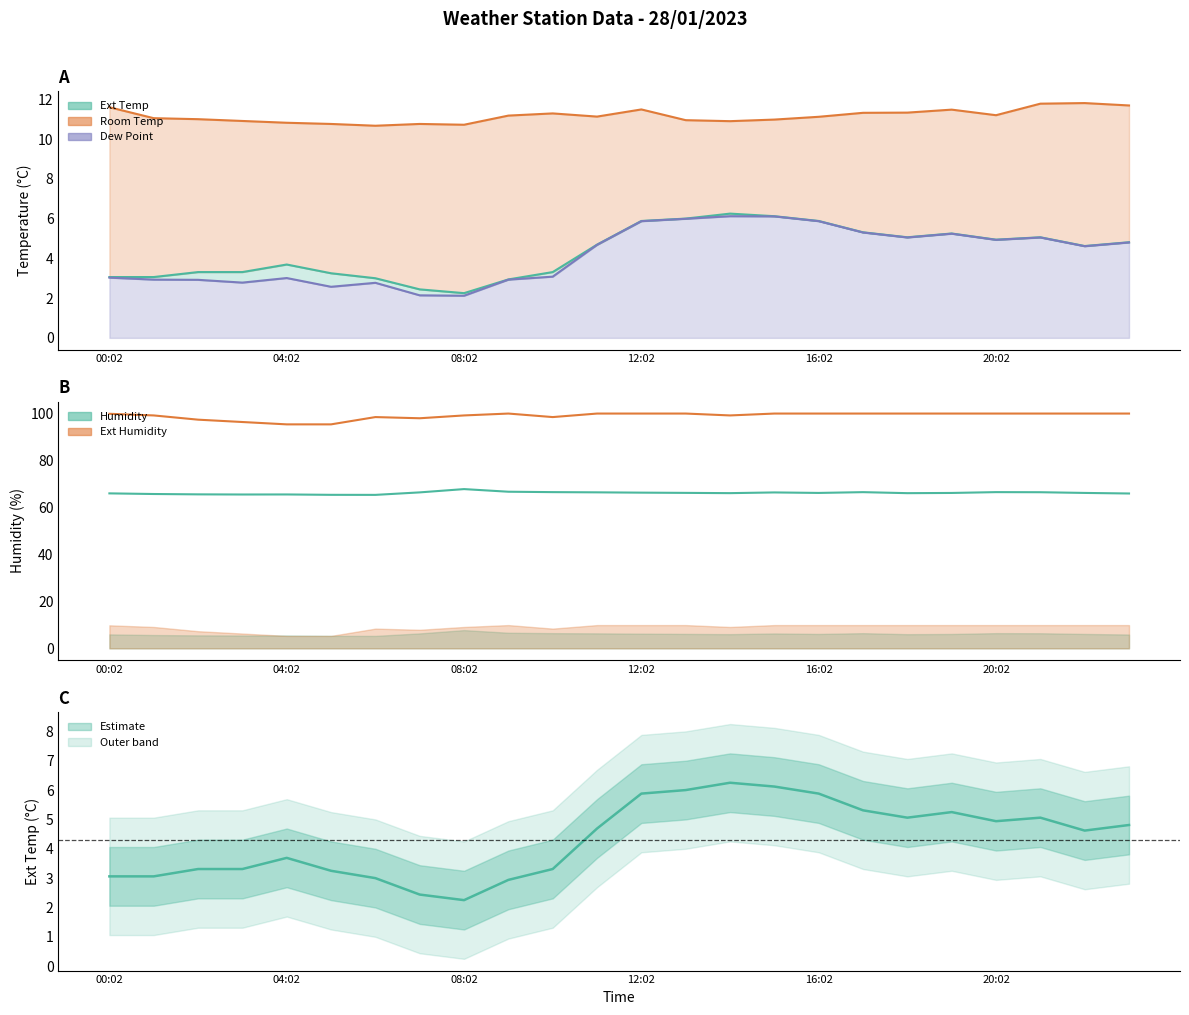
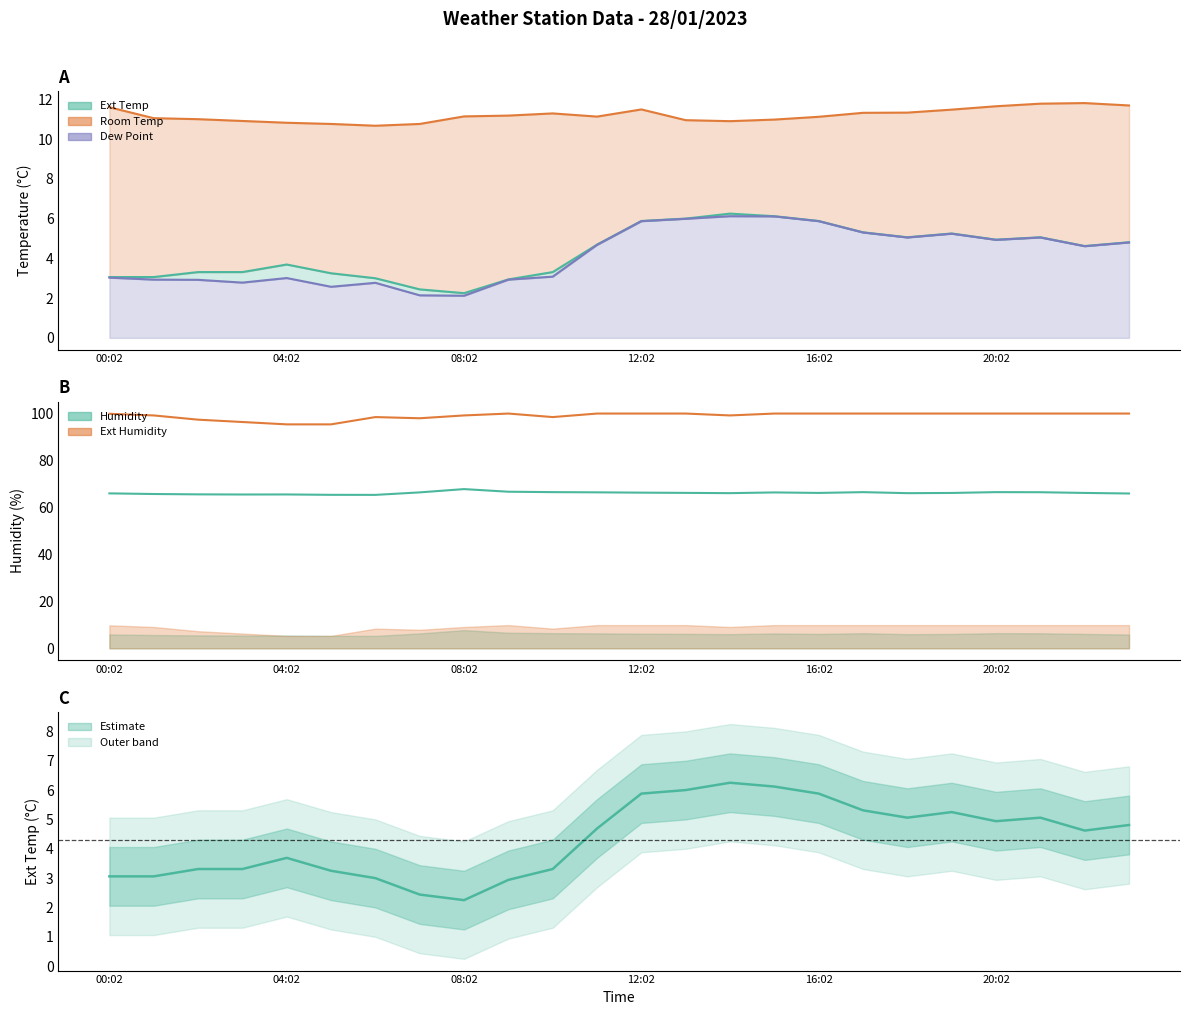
A, Room Temp, 08:02: 10.7 -> 11.1
A, Room Temp, 20:02: 11.2 -> 11.7
